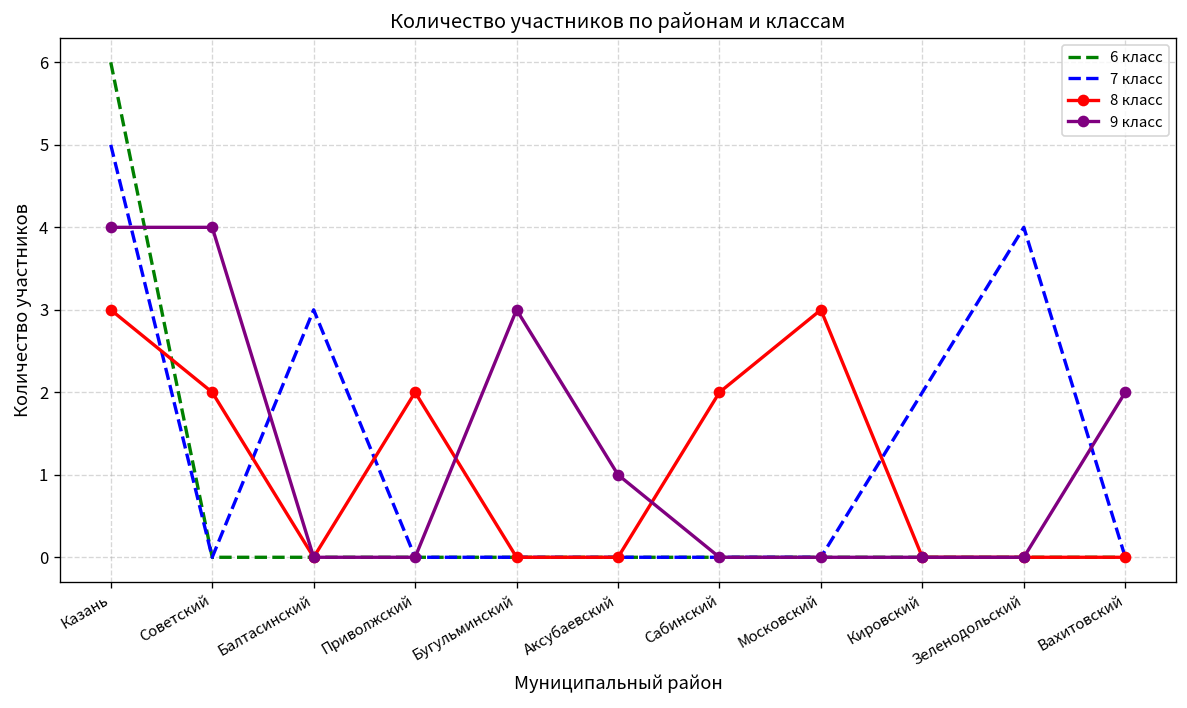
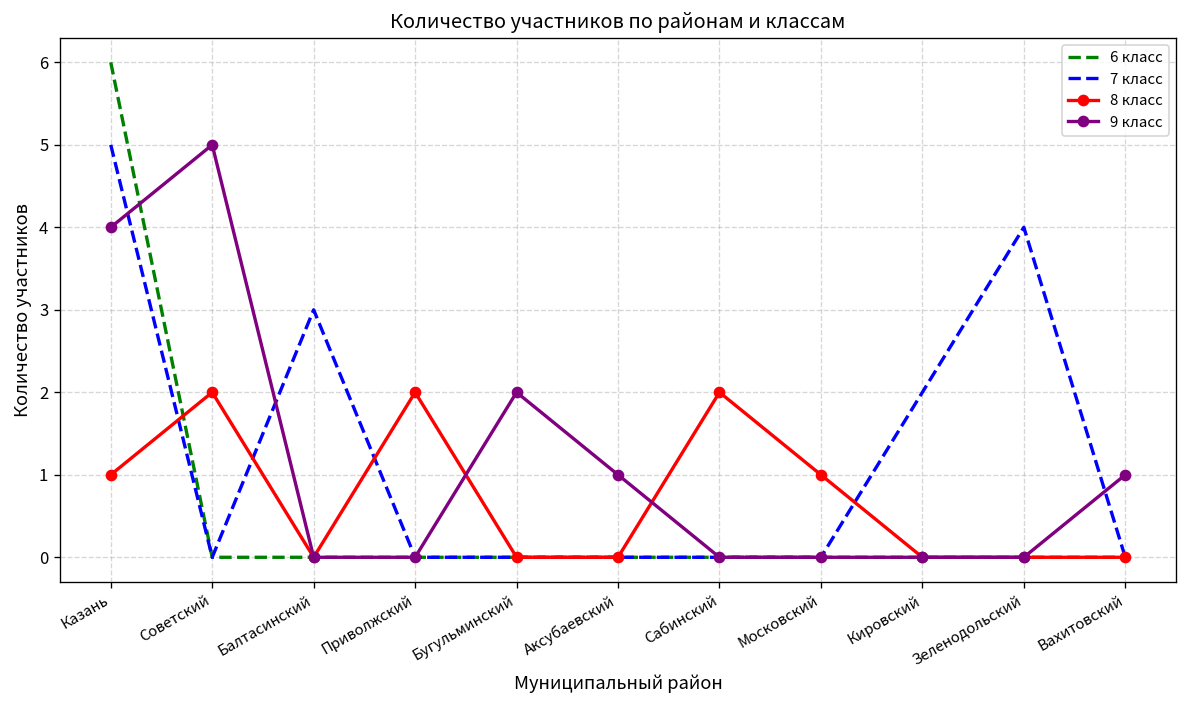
8 класс, Казань: 3 -> 1
9 класс, Советский: 4 -> 5
9 класс, Бугульминский: 3 -> 2
8 класс, Московский: 3 -> 1
9 класс, Вахитовский: 2 -> 1
